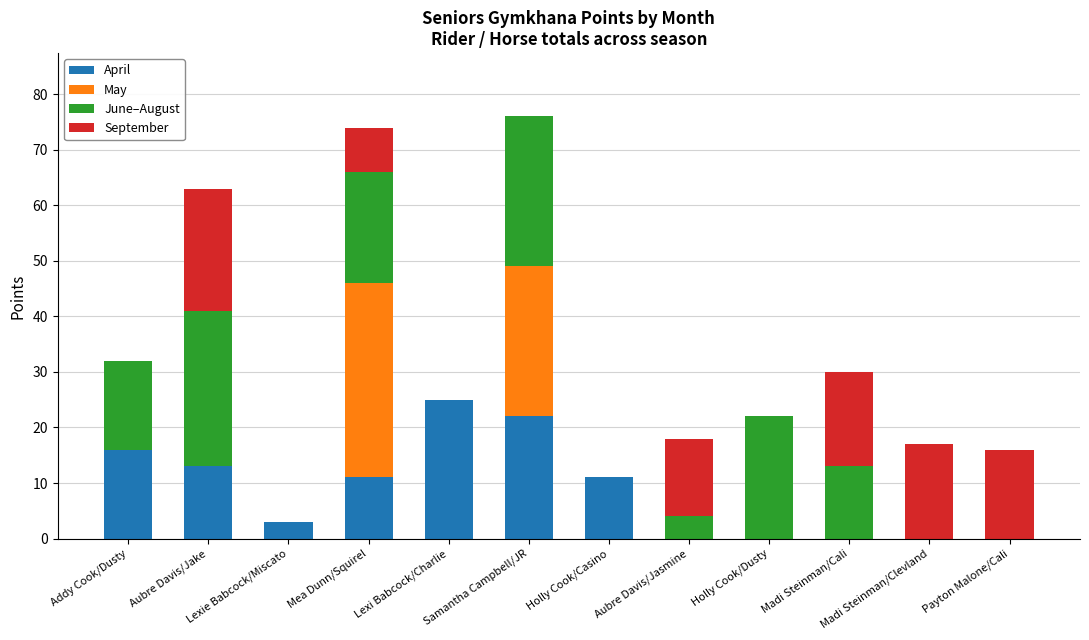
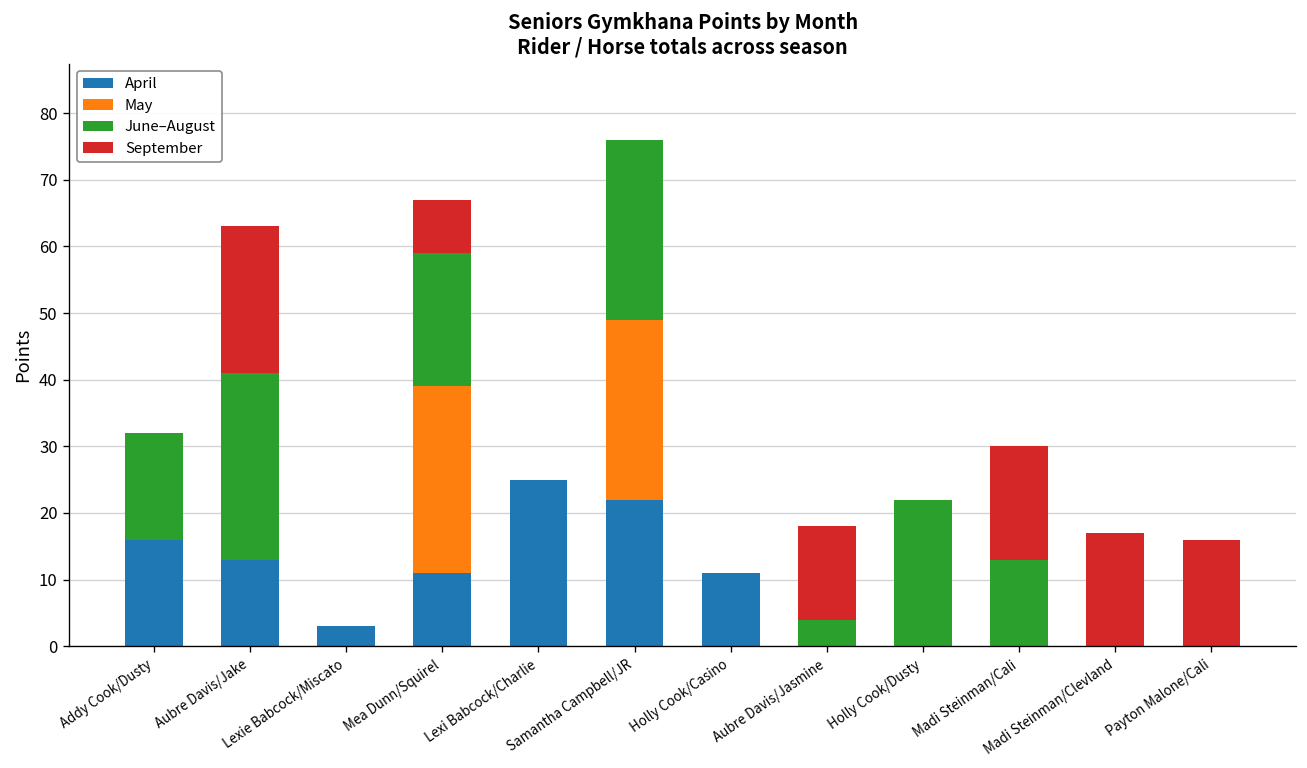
May, Mea Dunn/Squirel: 35 -> 28
